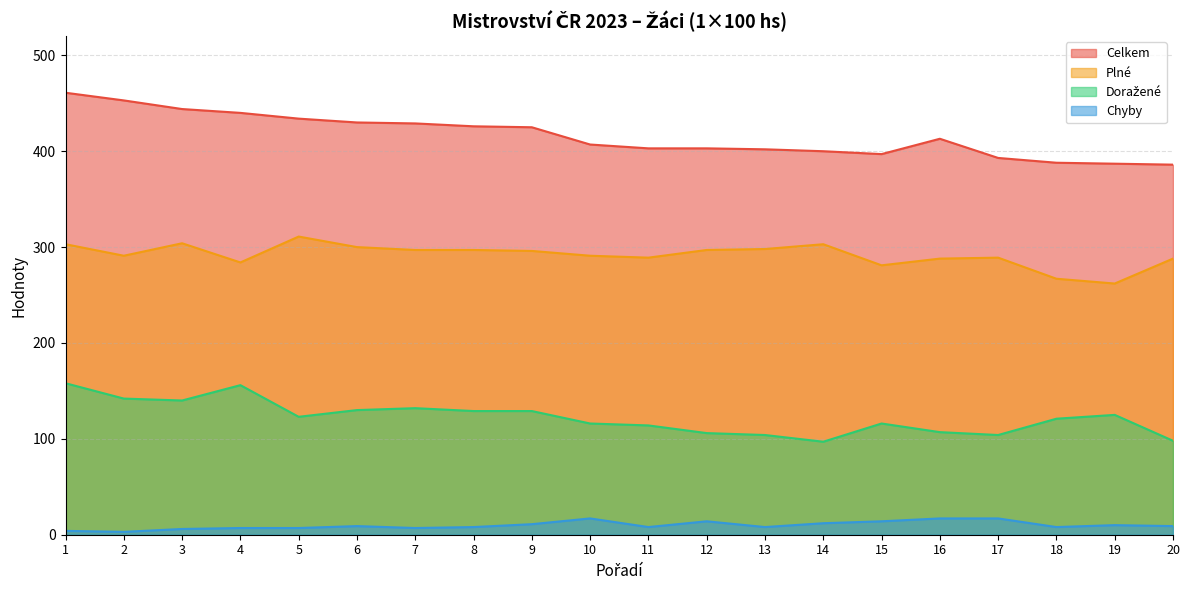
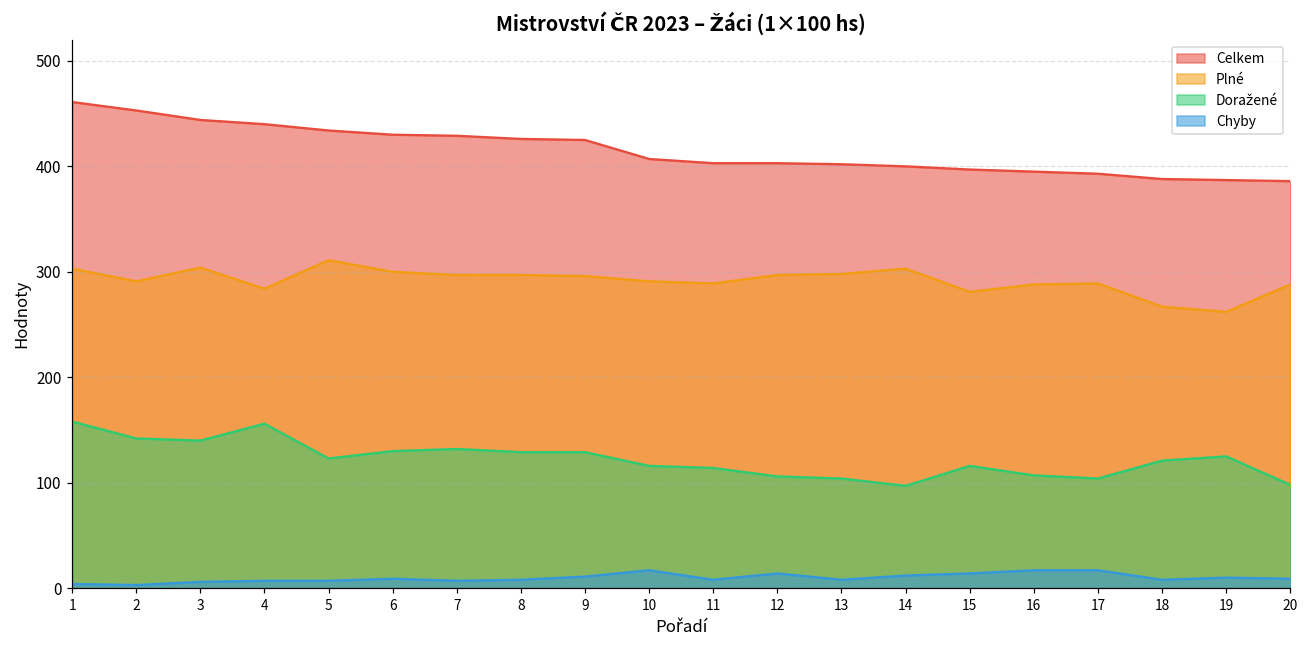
Celkem, 16: 410 -> 400
